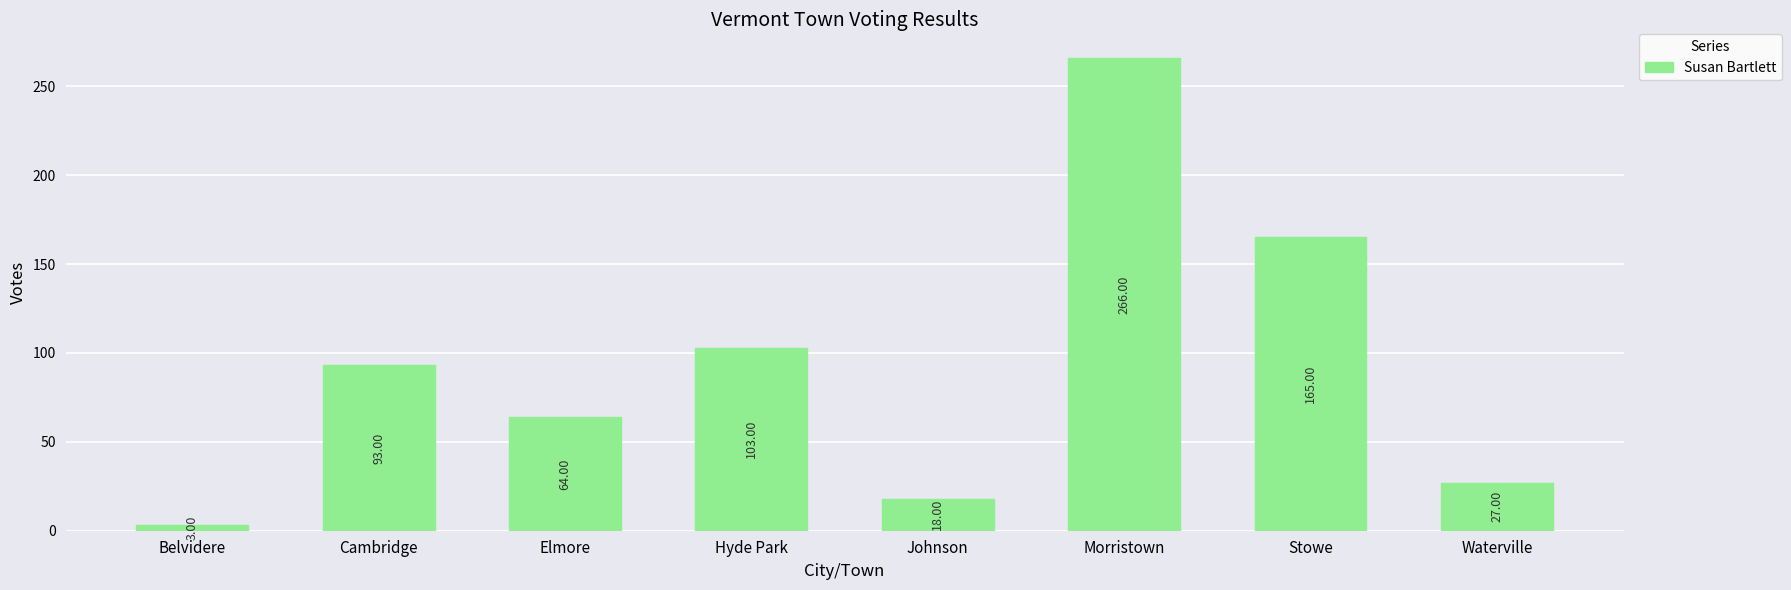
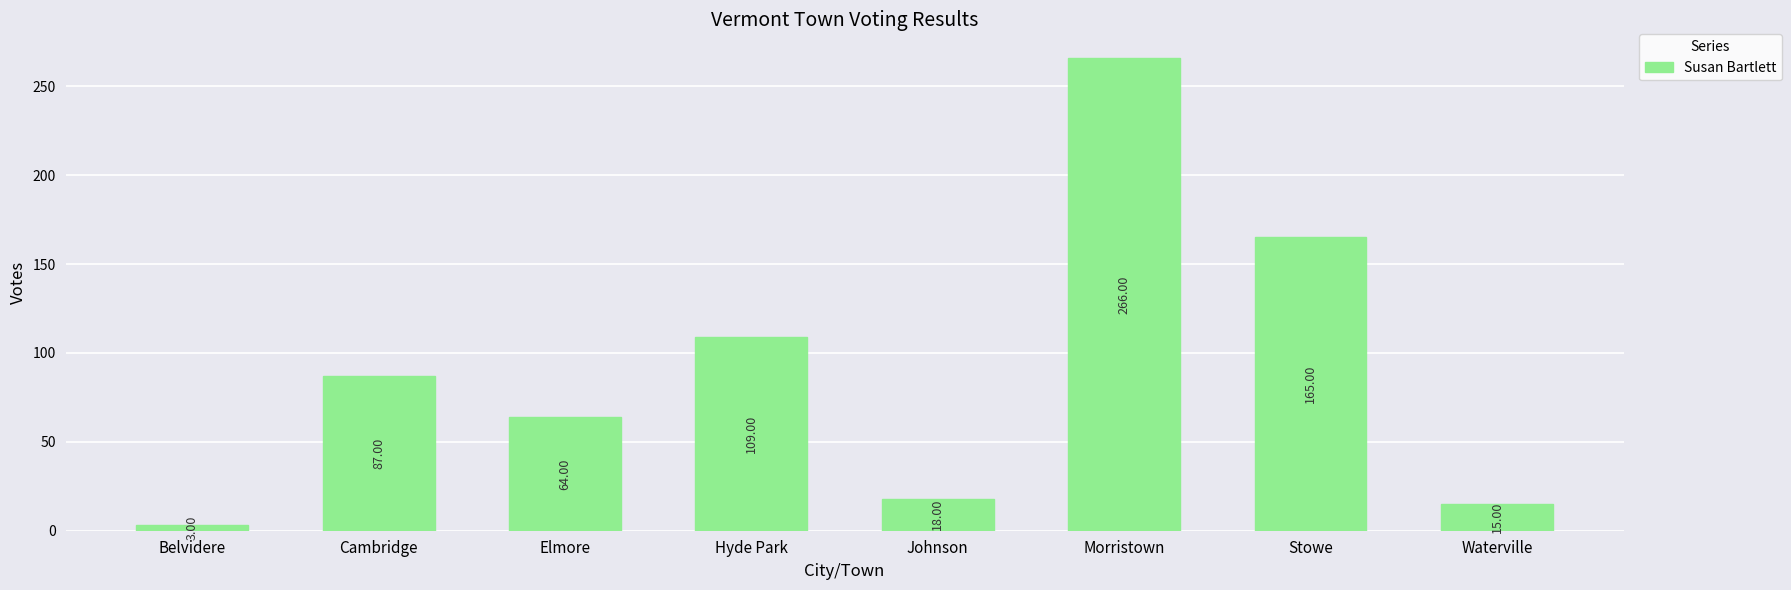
Cambridge: 93.00 -> 87.00
Hyde Park: 103.00 -> 109.00
Waterville: 27.00 -> 15.00
